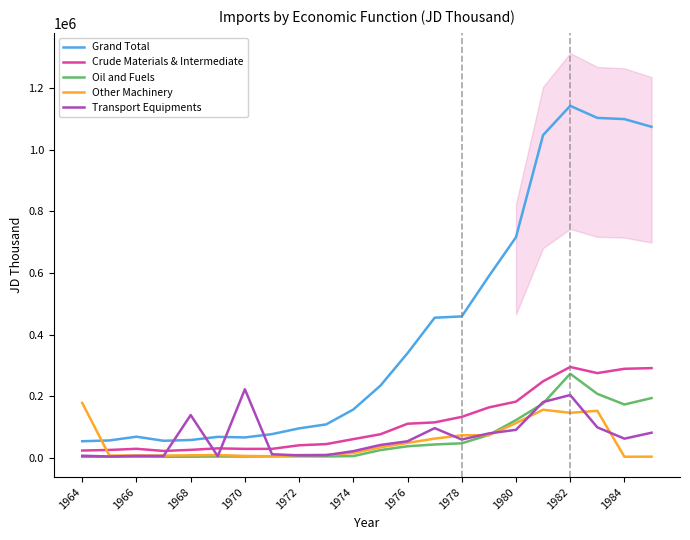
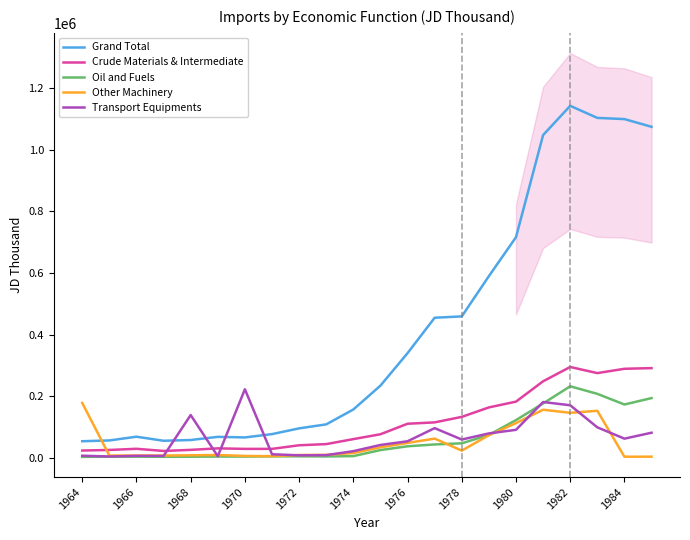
Other Machinery, 1978: 70000 -> 20000
Oil and Fuels, 1982: 270000 -> 230000
Transport Equipments, 1982: 200000 -> 170000
